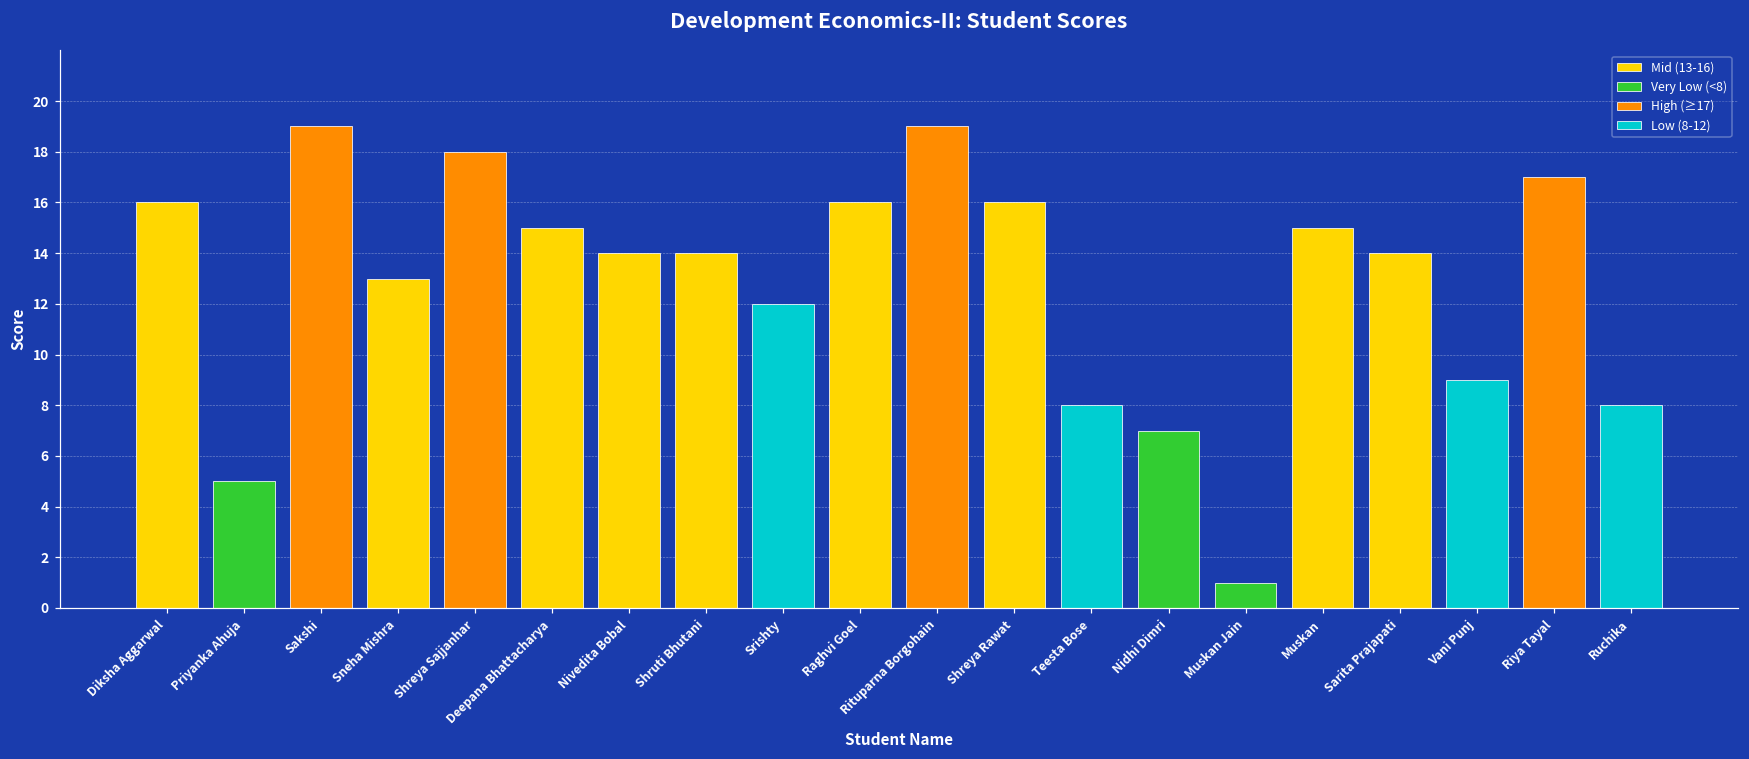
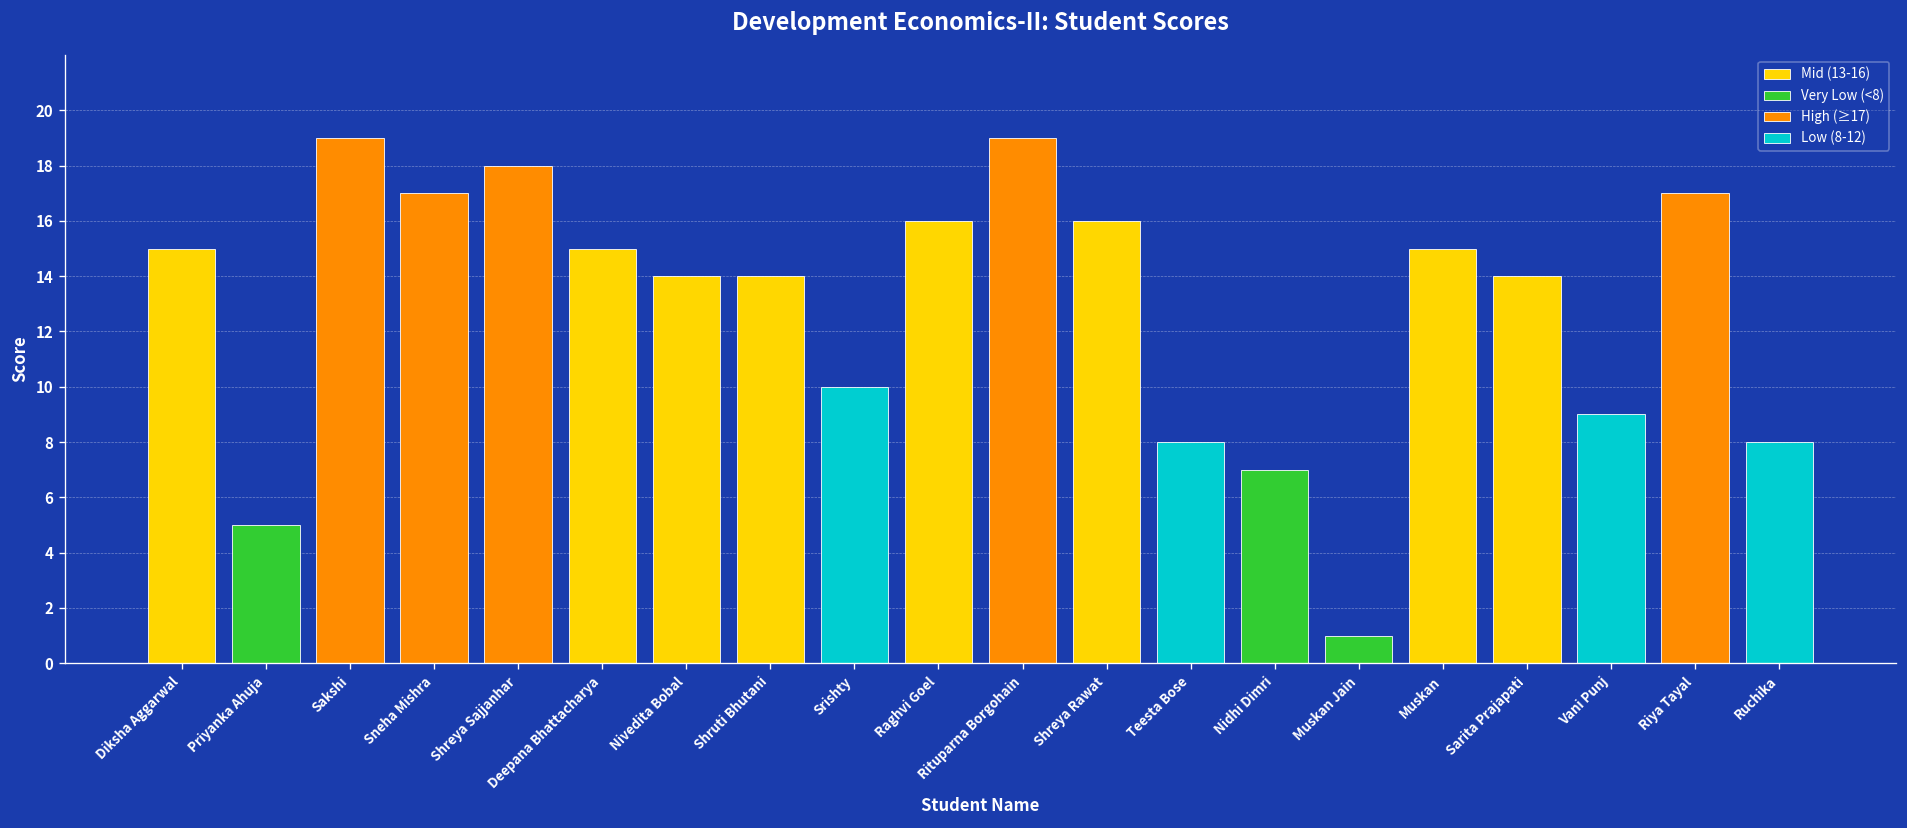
Diksha Aggarwal: 16 -> 15
Sneha Mishra: 13 -> 17
Srishty: 12 -> 10
